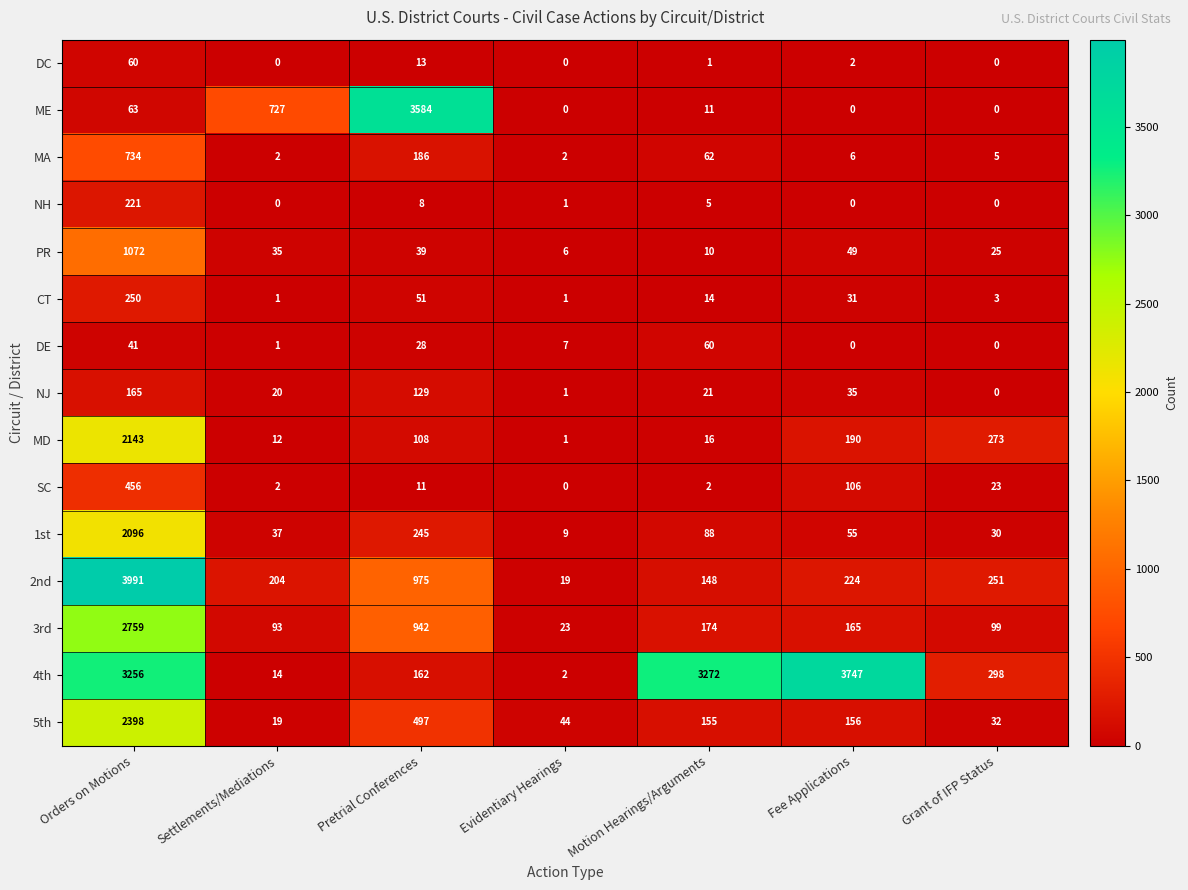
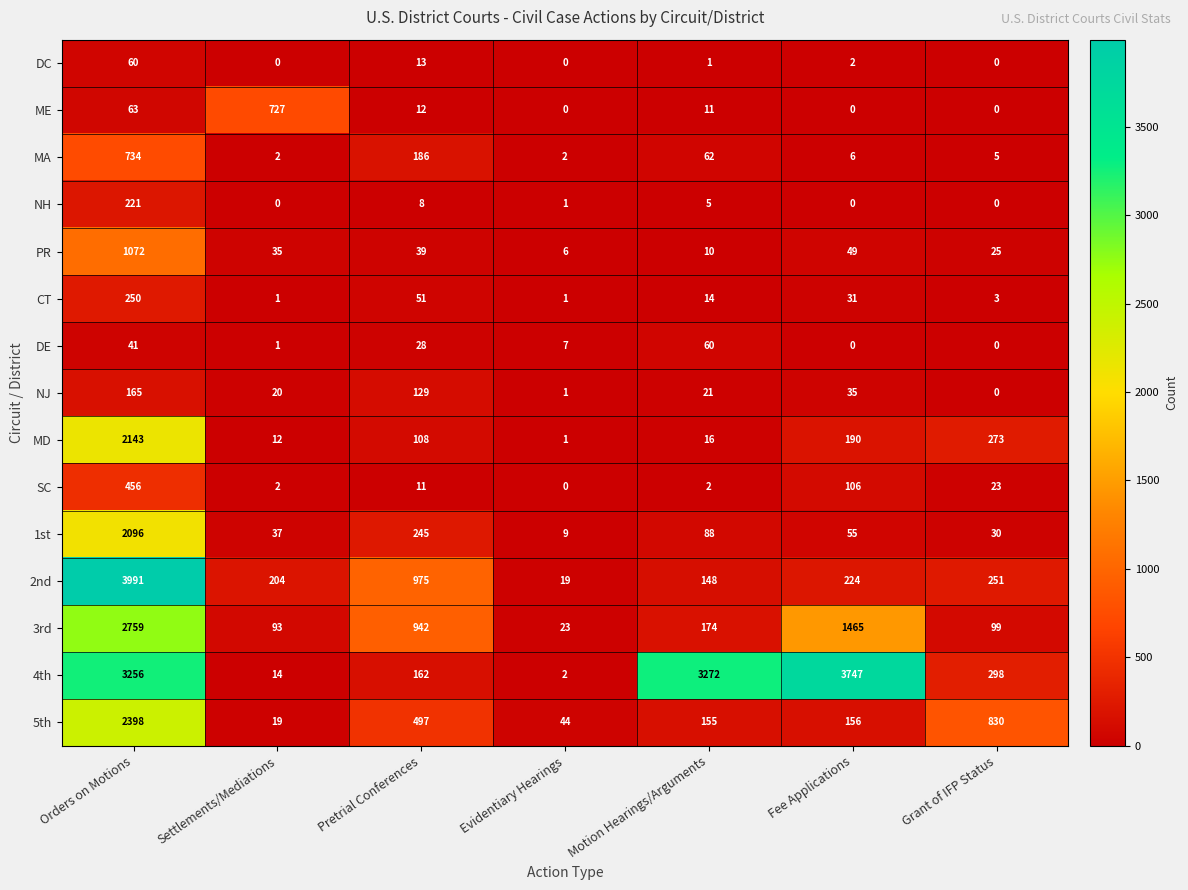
ME, Pretrial Conferences: 3584 -> 12
3rd, Fee Applications: 165 -> 1465
5th, Grant of IFP Status: 32 -> 830
